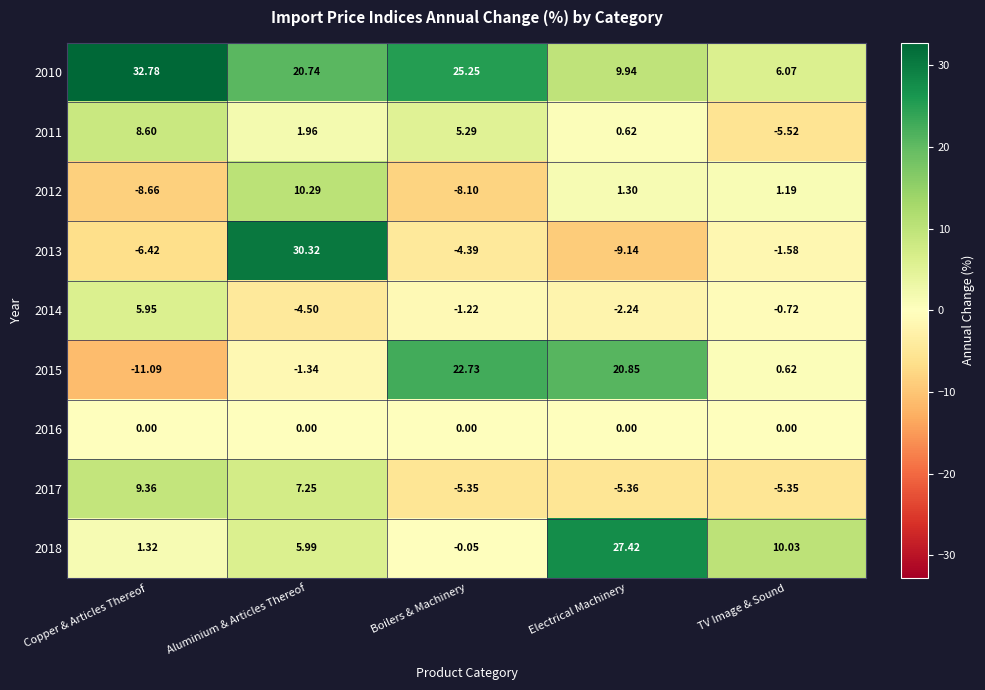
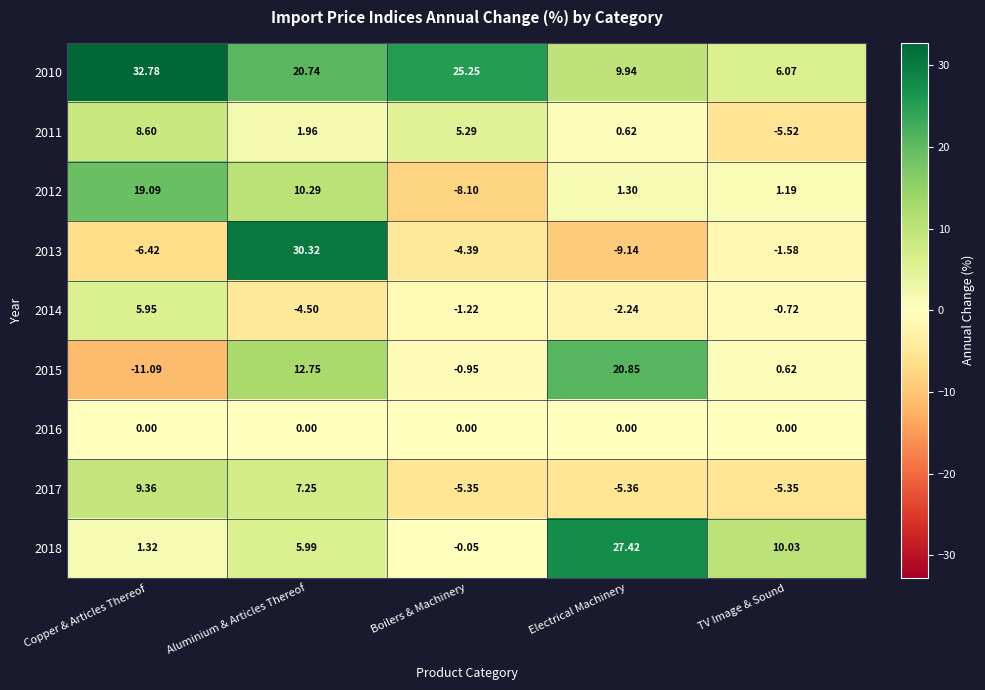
2012, Copper & Articles Thereof: -8.66 -> 19.09
2015, Aluminium & Articles Thereof: -1.34 -> 12.75
2015, Boilers & Machinery: 22.73 -> -0.95
